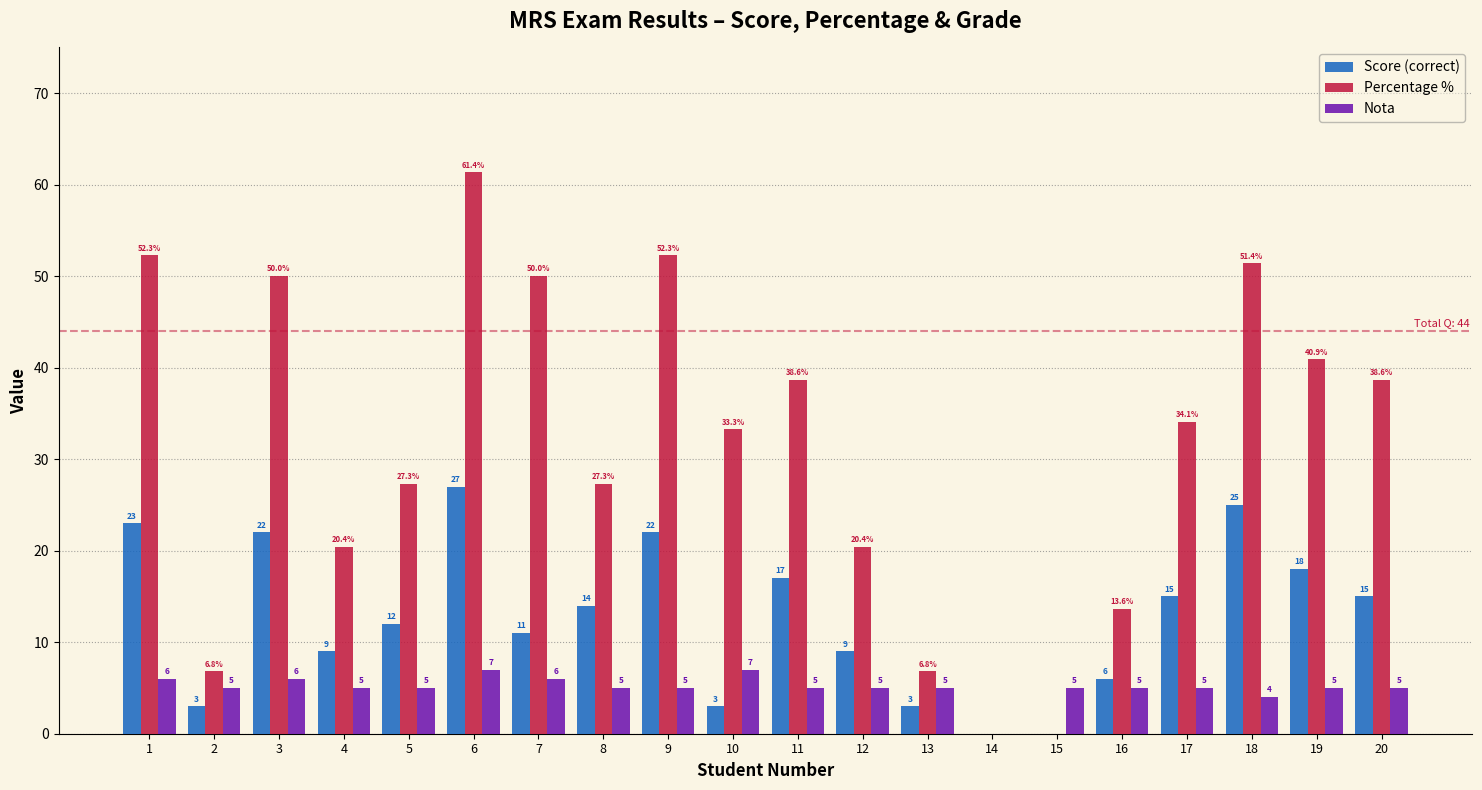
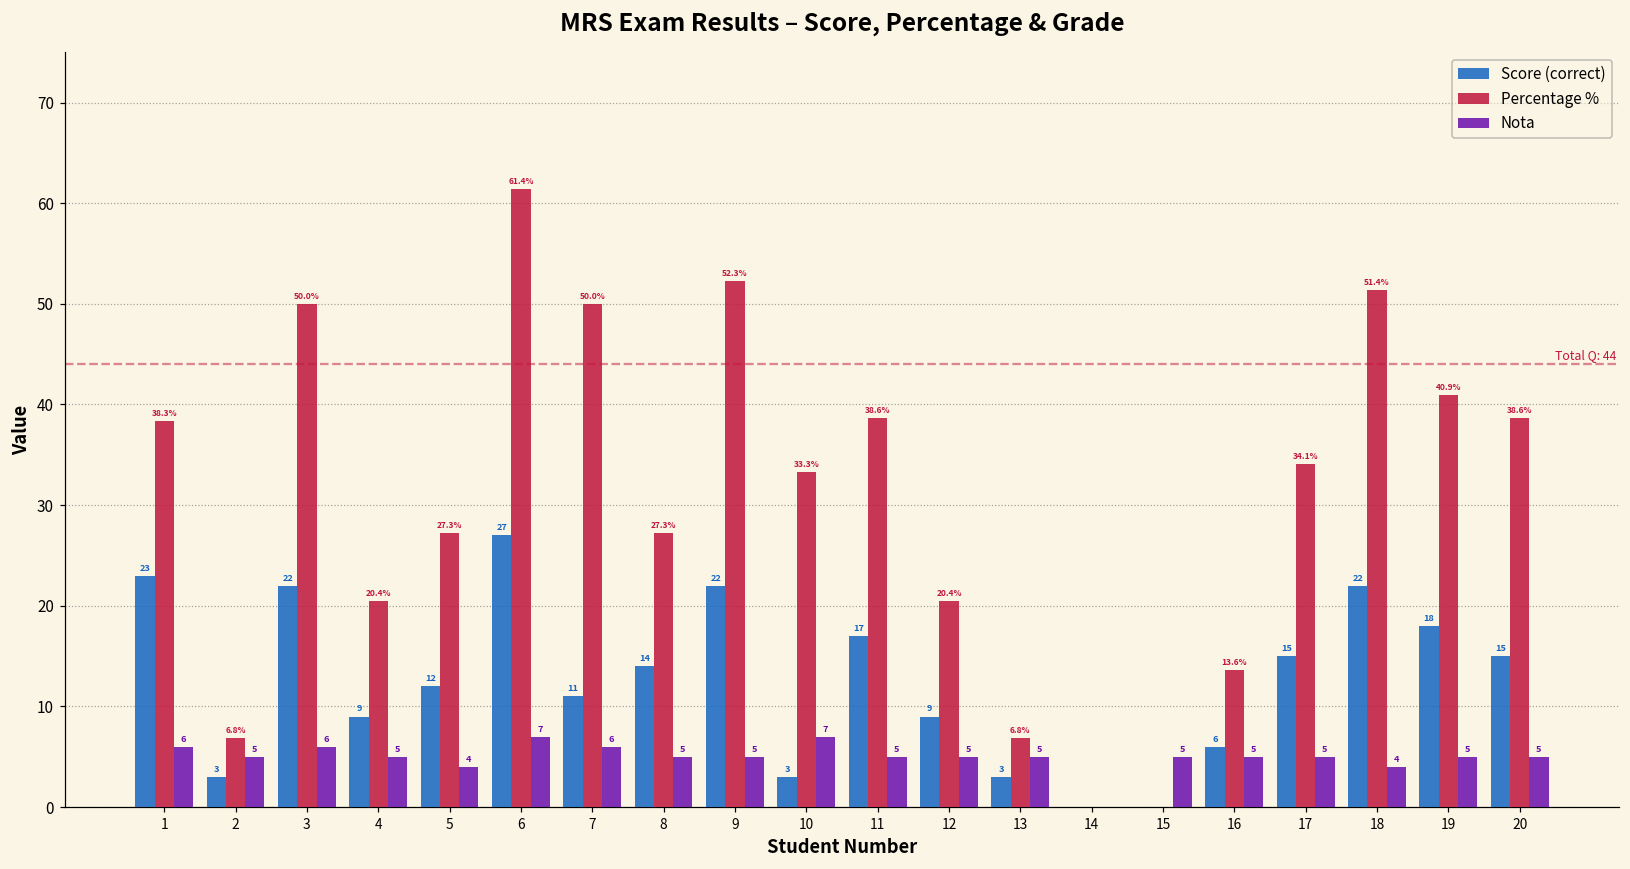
Percentage %, 1: 52.3% -> 38.3%
Nota, 5: 5 -> 4
Score (correct), 18: 25 -> 22
